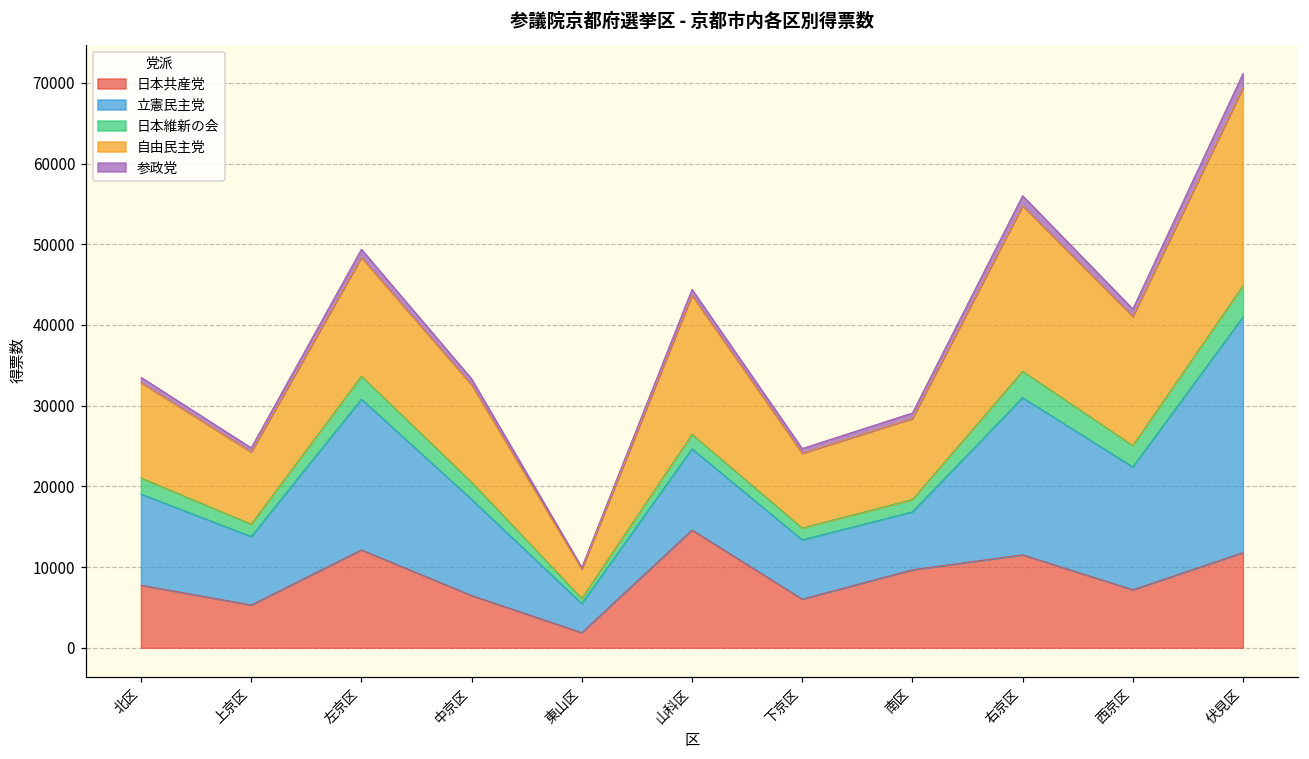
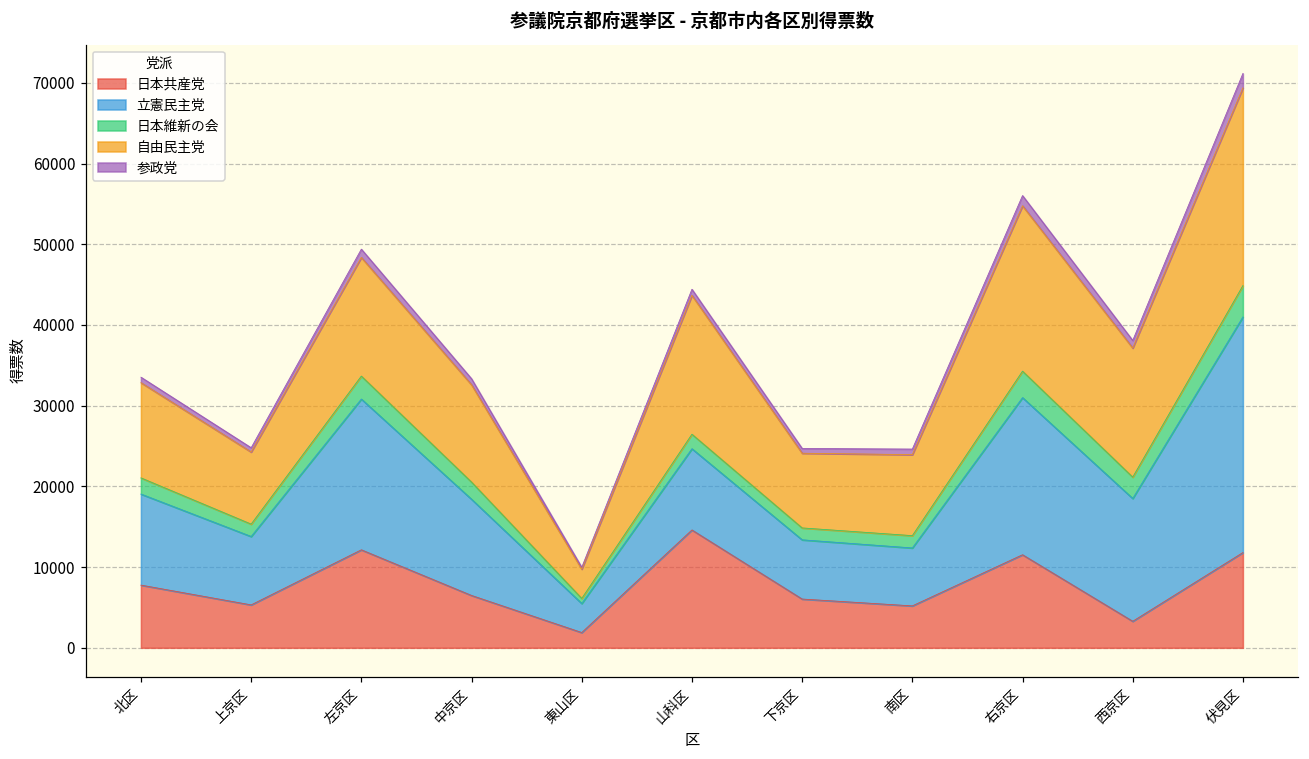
日本共産党, 南区: 10000 -> 5000
日本共産党, 西京区: 7000 -> 3000
